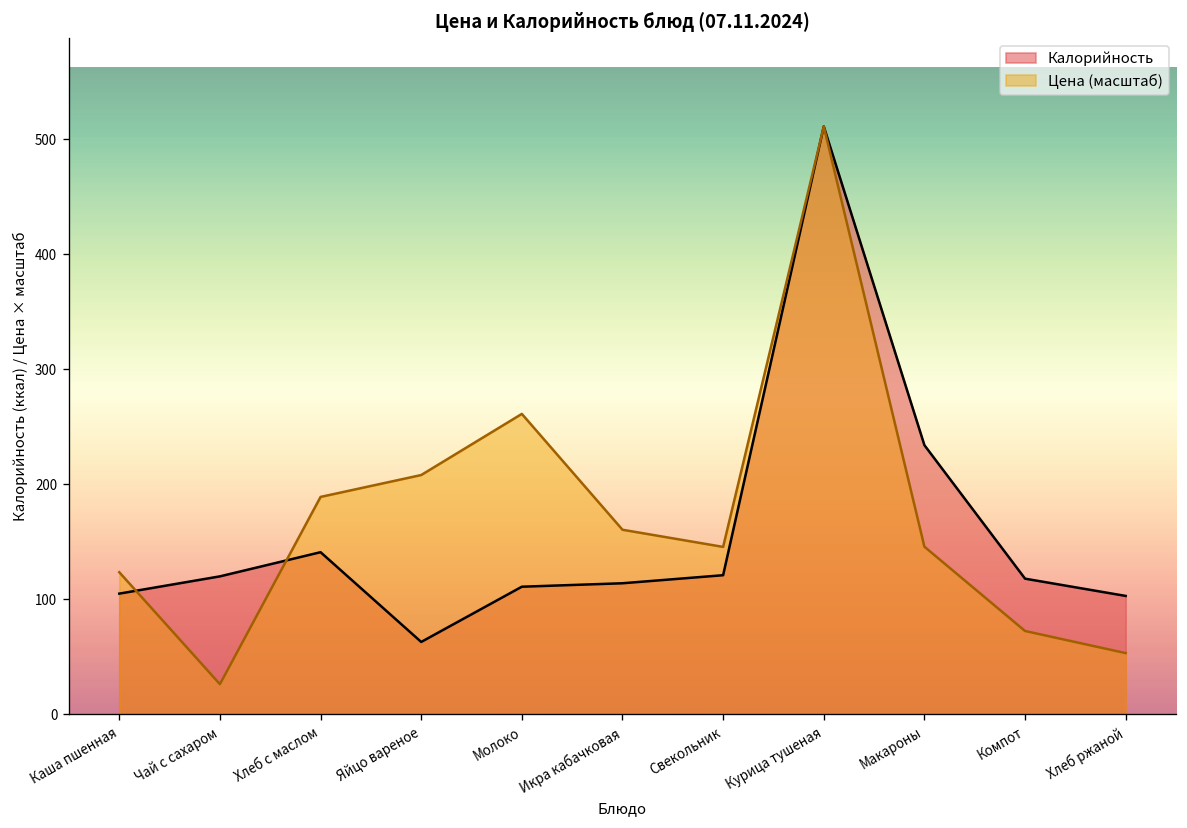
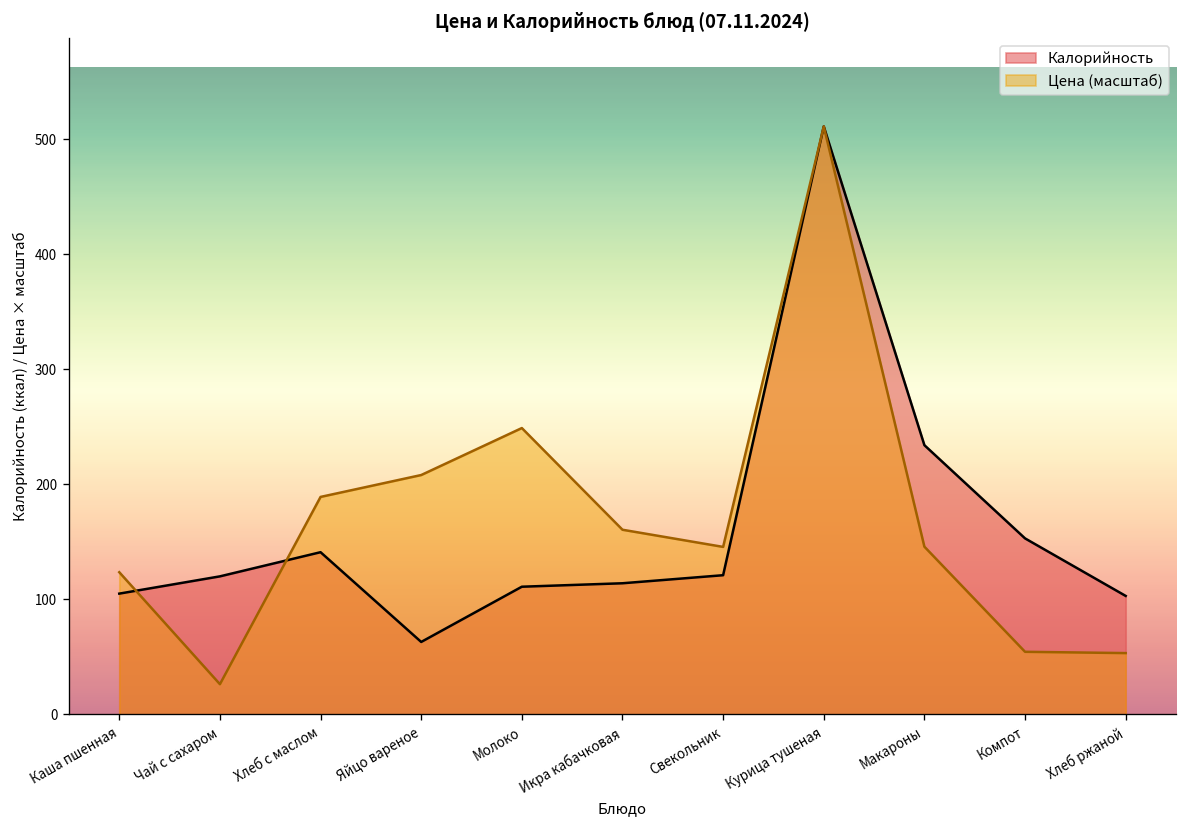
Цена (масштаб), Молоко: 260 -> 250
Калорийность, Компот: 120 -> 150
Цена (масштаб), Компот: 70 -> 50
